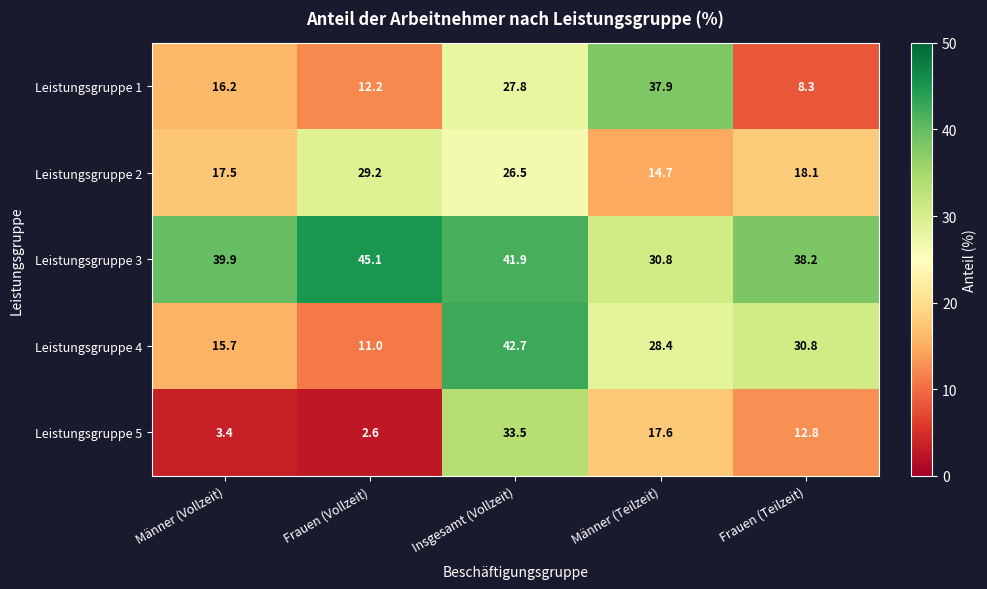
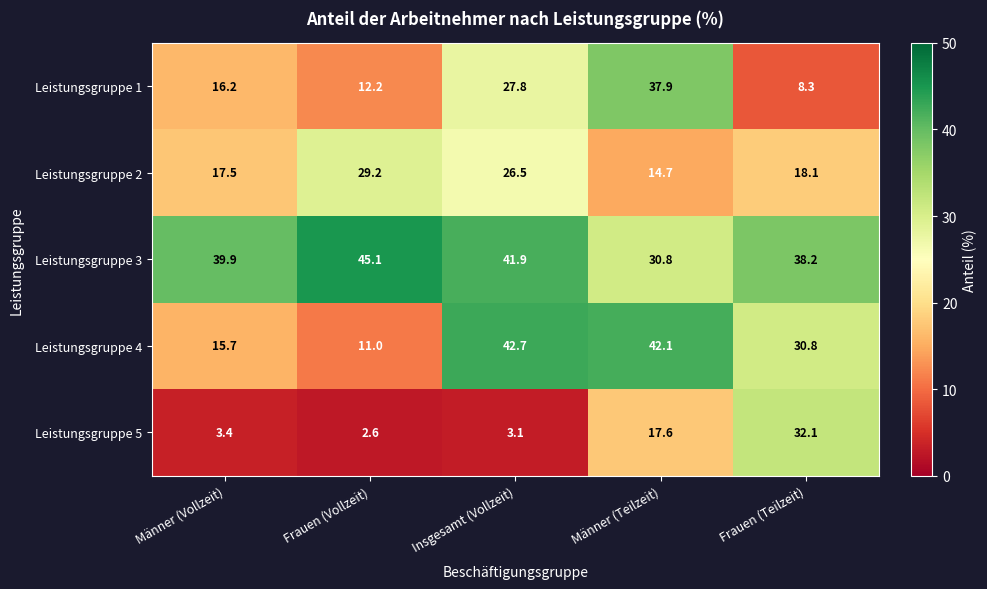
Leistungsgruppe 4, Männer (Teilzeit): 28.4 -> 42.1
Leistungsgruppe 5, Insgesamt (Vollzeit): 33.5 -> 3.1
Leistungsgruppe 5, Frauen (Teilzeit): 12.8 -> 32.1
